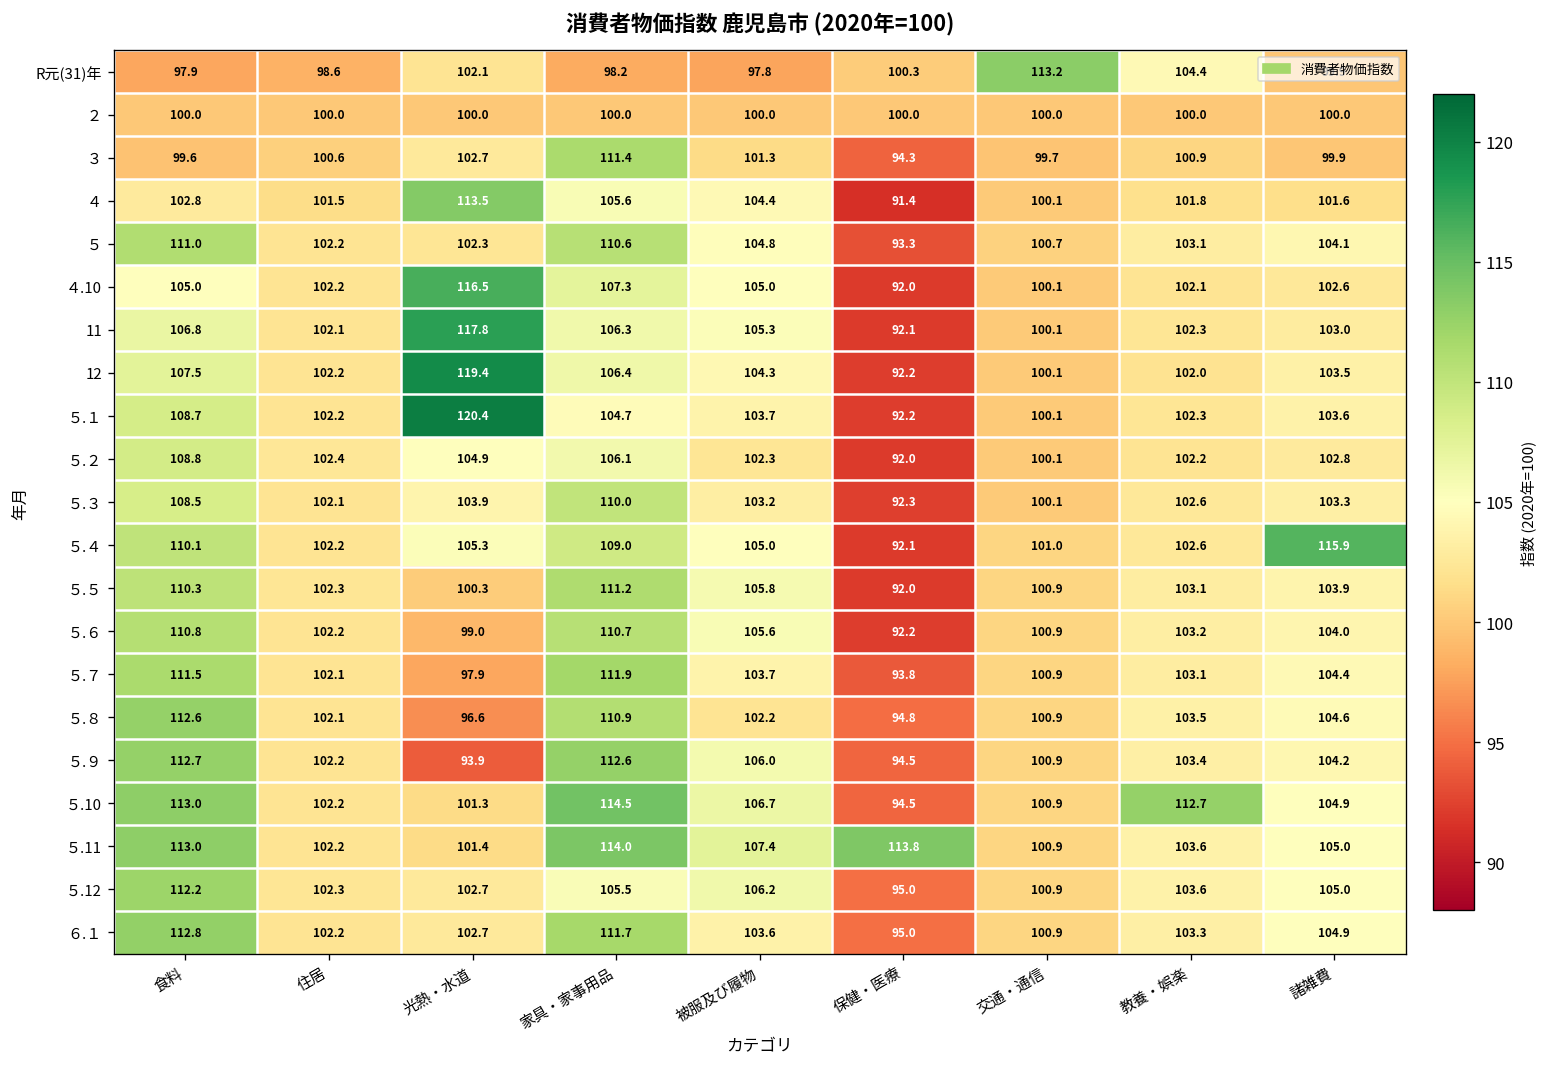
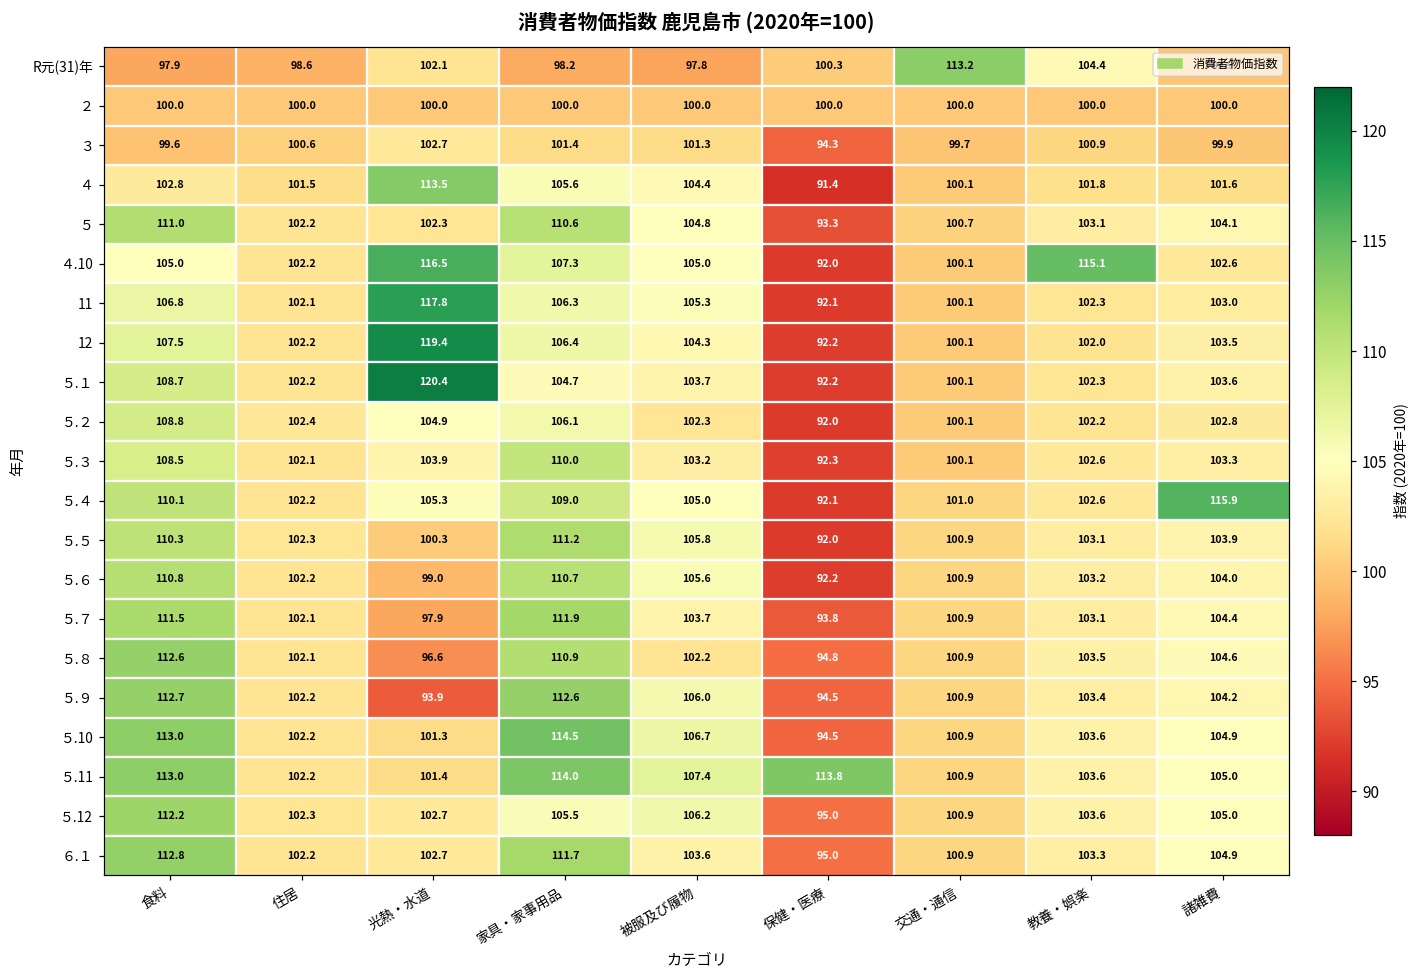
３, 家具・家事用品: 111.4 -> 101.4
４.10, 教養・娯楽: 102.1 -> 115.1
５.10, 教養・娯楽: 112.7 -> 103.6
